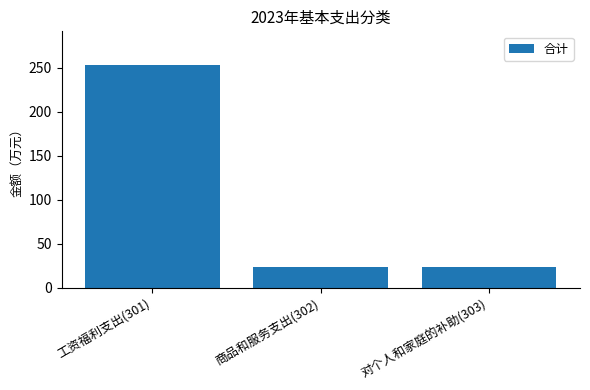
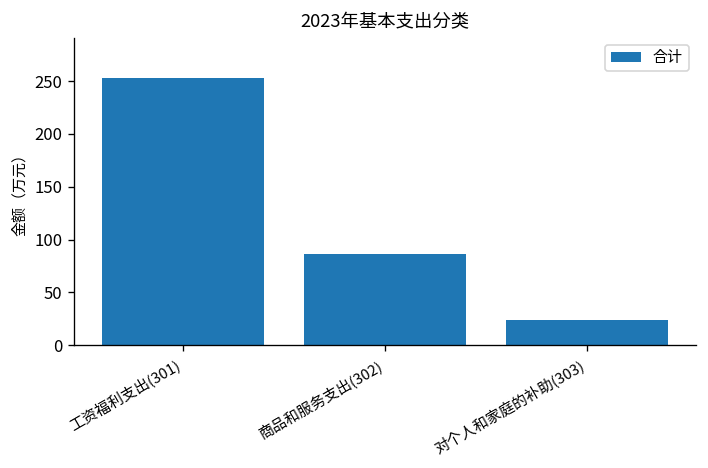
商品和服务支出(302): 20 -> 90
